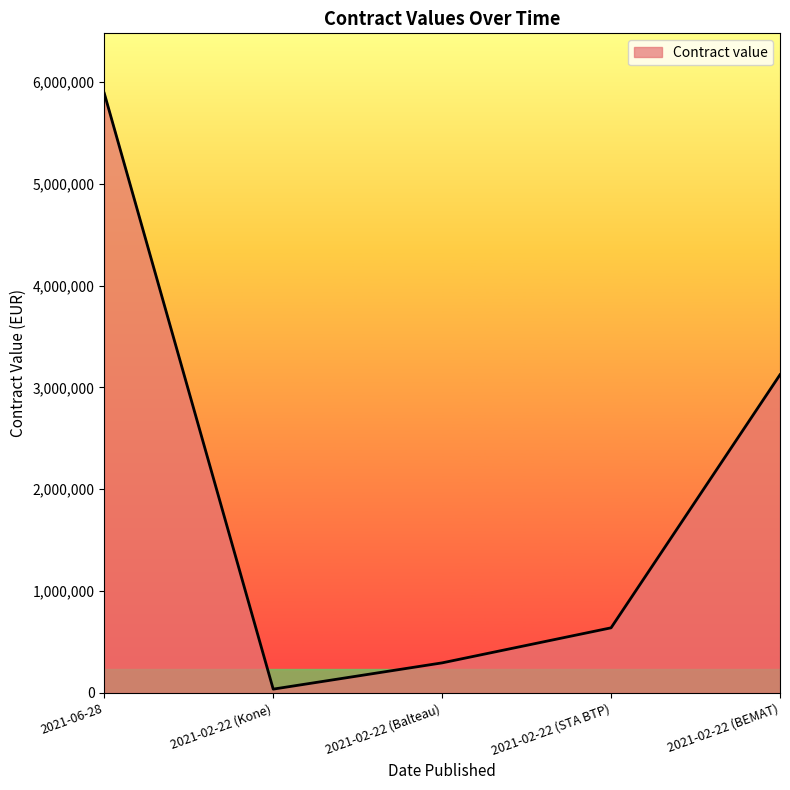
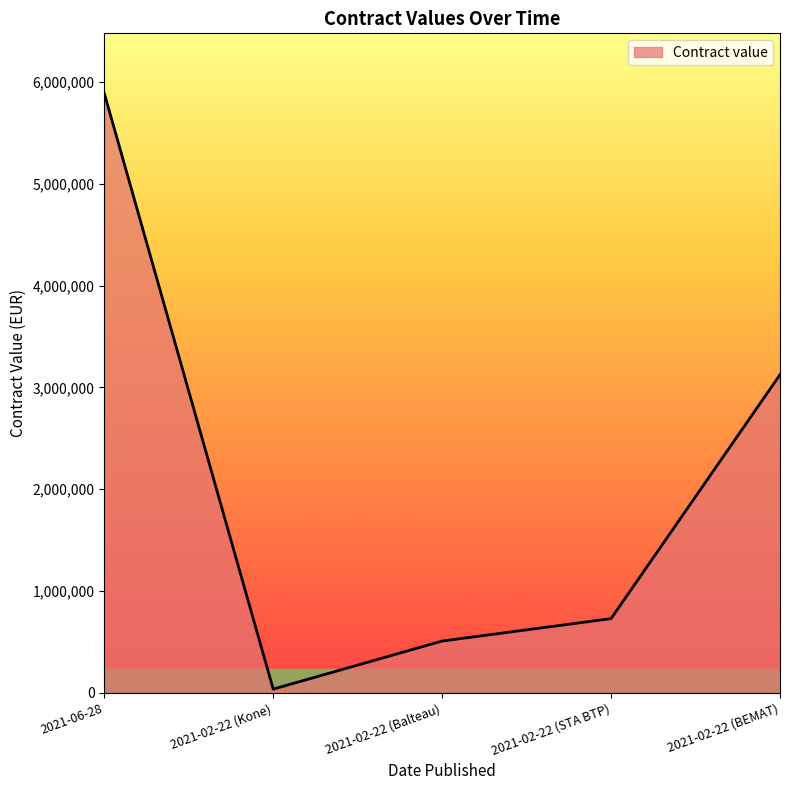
2021-02-22 (Balteau): 290,000 -> 510,000
2021-02-22 (STA BTP): 640,000 -> 730,000
